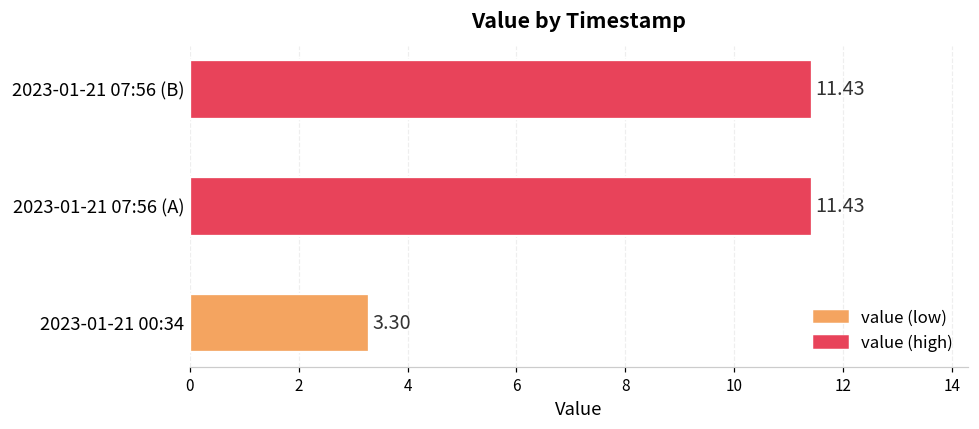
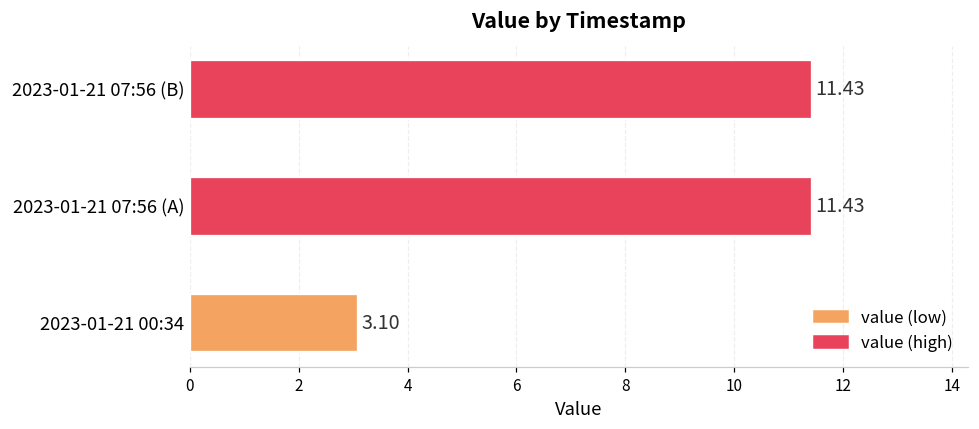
2023-01-21 00:34: 3.30 -> 3.10
